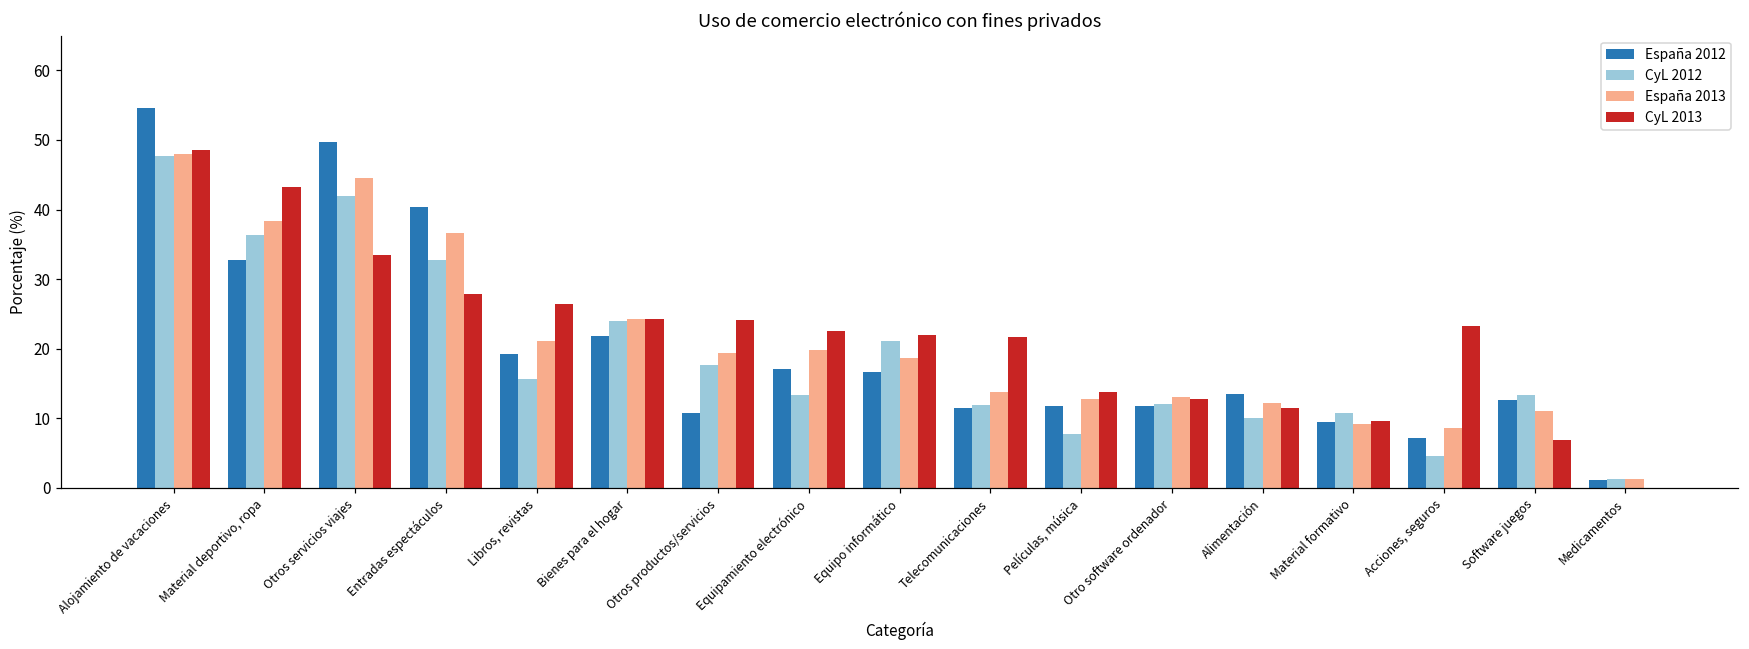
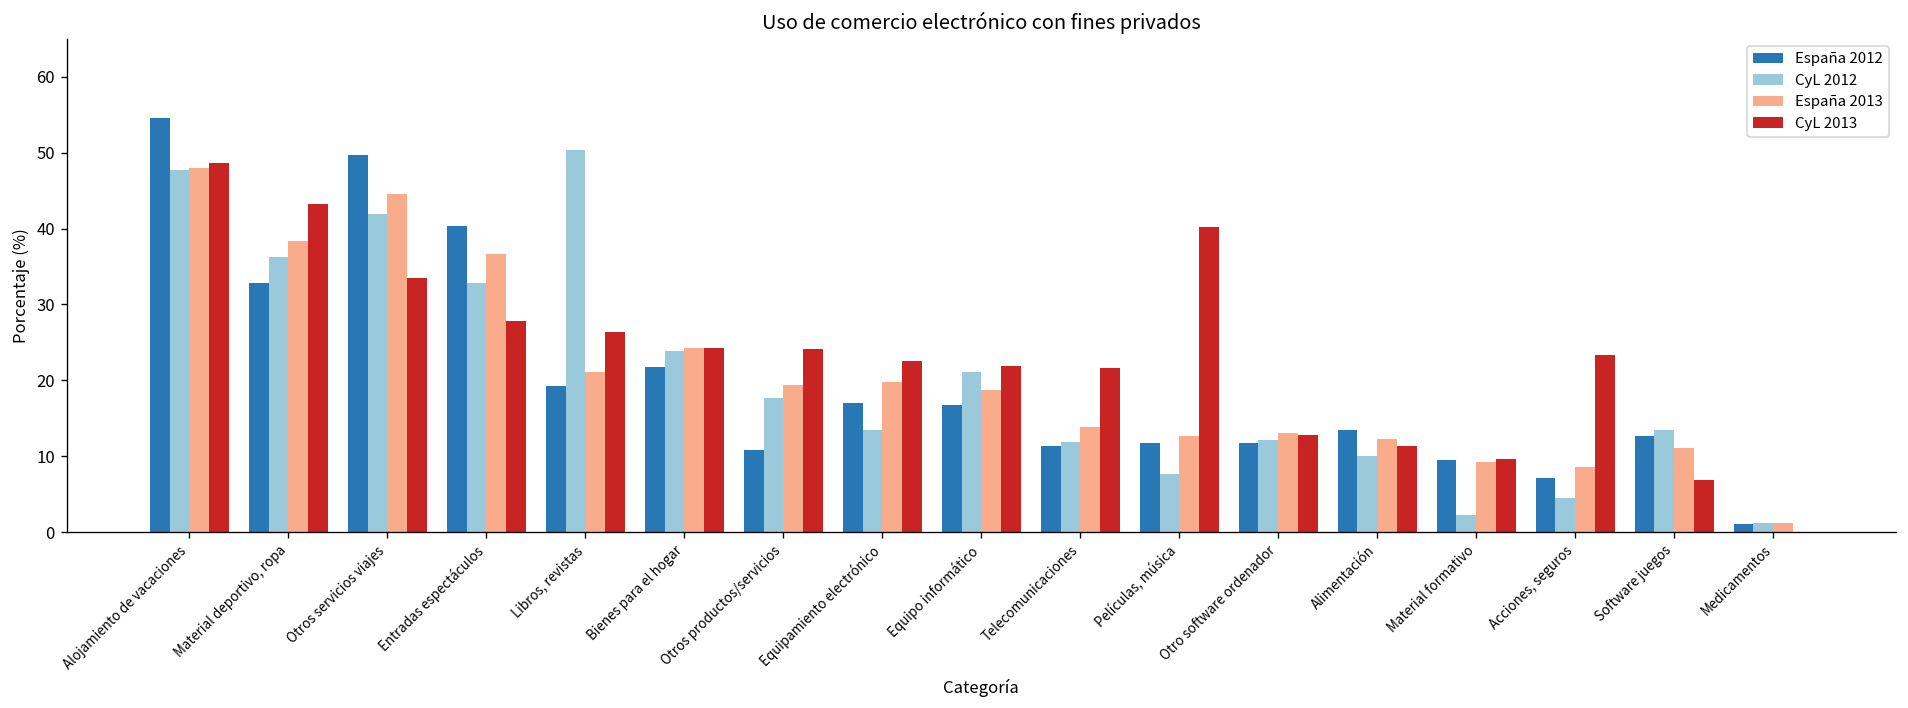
CyL 2012, Libros, revistas: 16 -> 50
CyL 2013, Películas, música: 14 -> 40
CyL 2012, Material formativo: 11 -> 2
